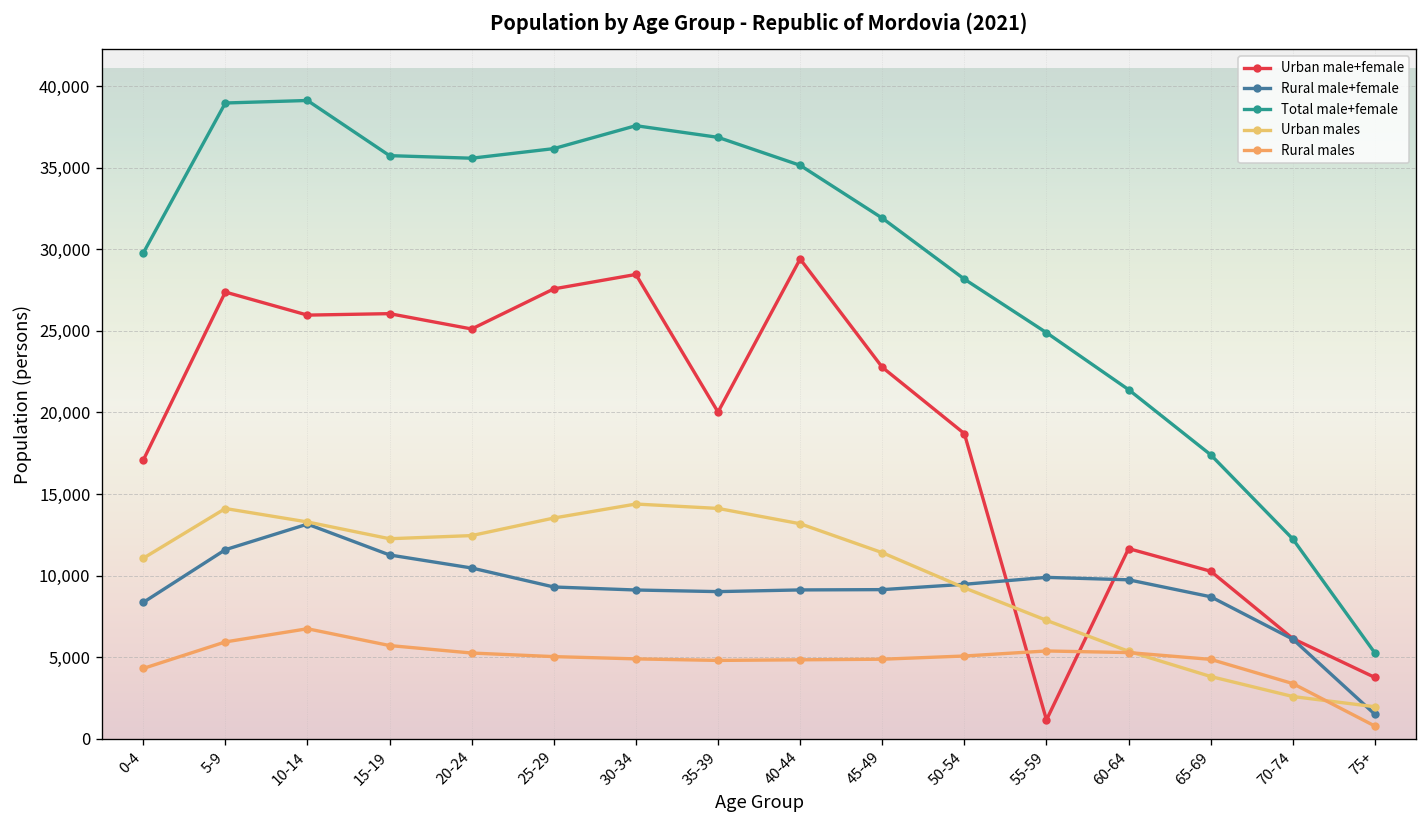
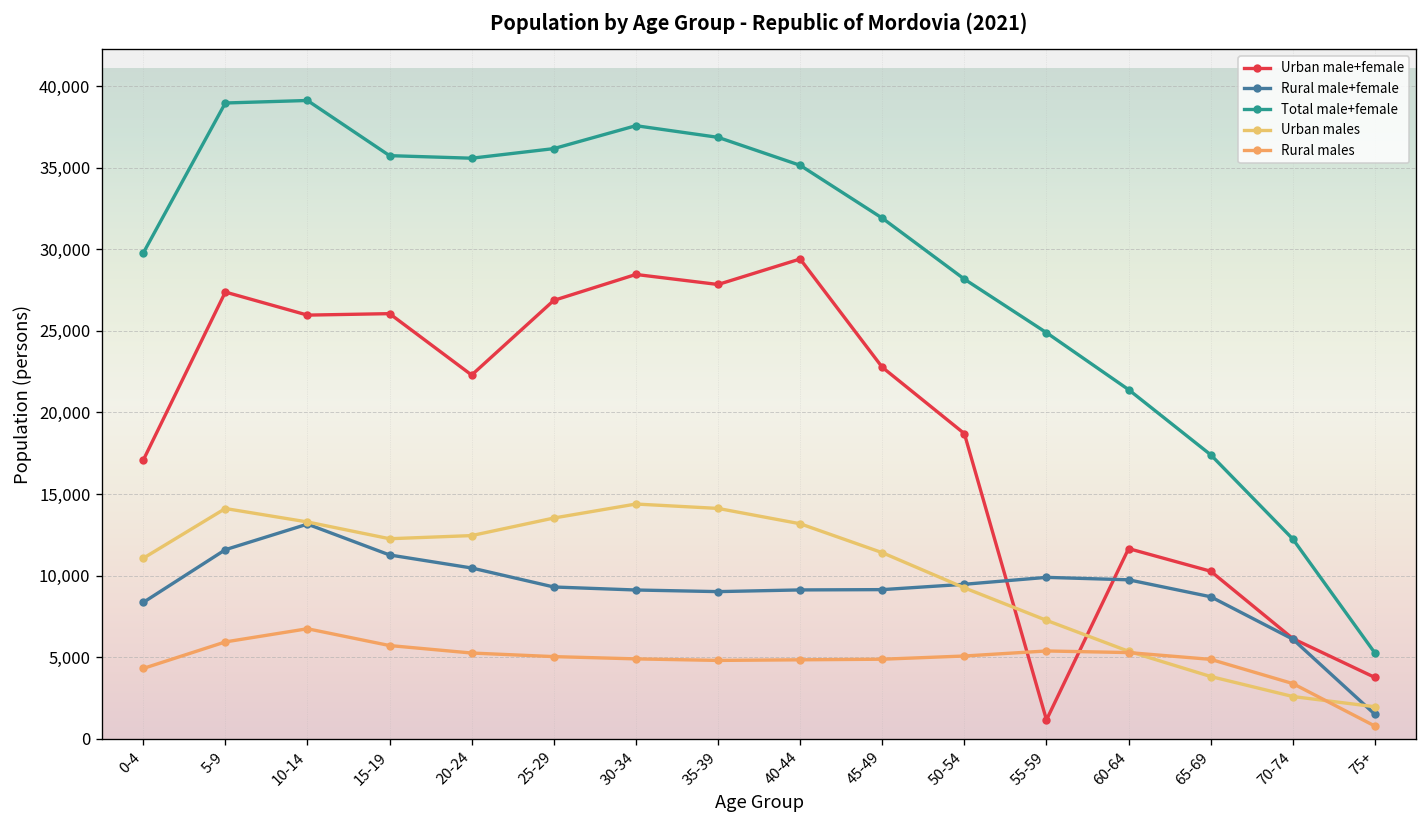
Urban male+female, 20-24: 25,100 -> 22,300
Urban male+female, 25-29: 27,600 -> 26,900
Urban male+female, 35-39: 20,000 -> 27,800
